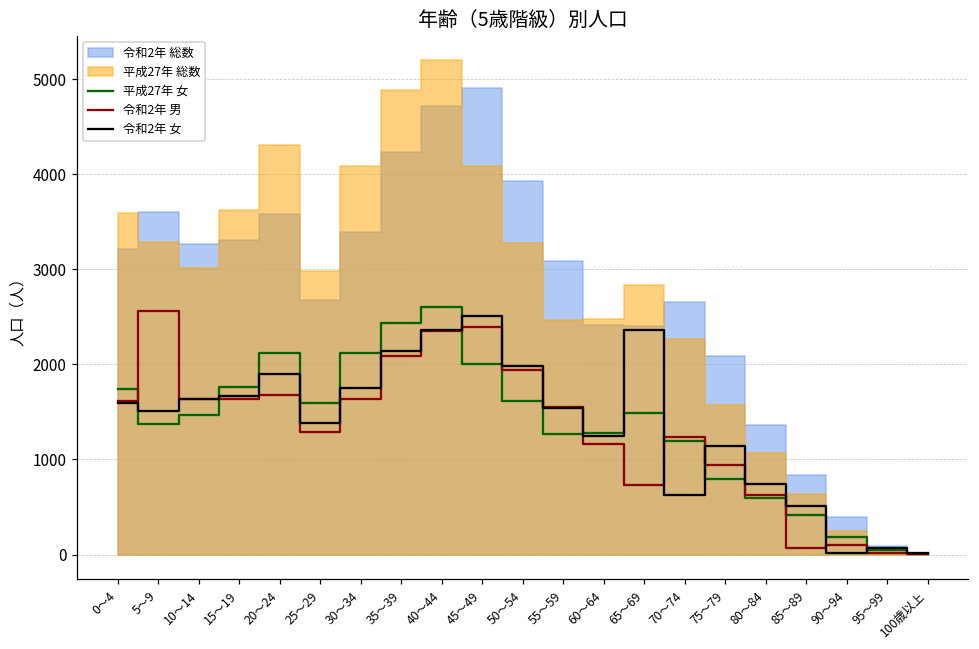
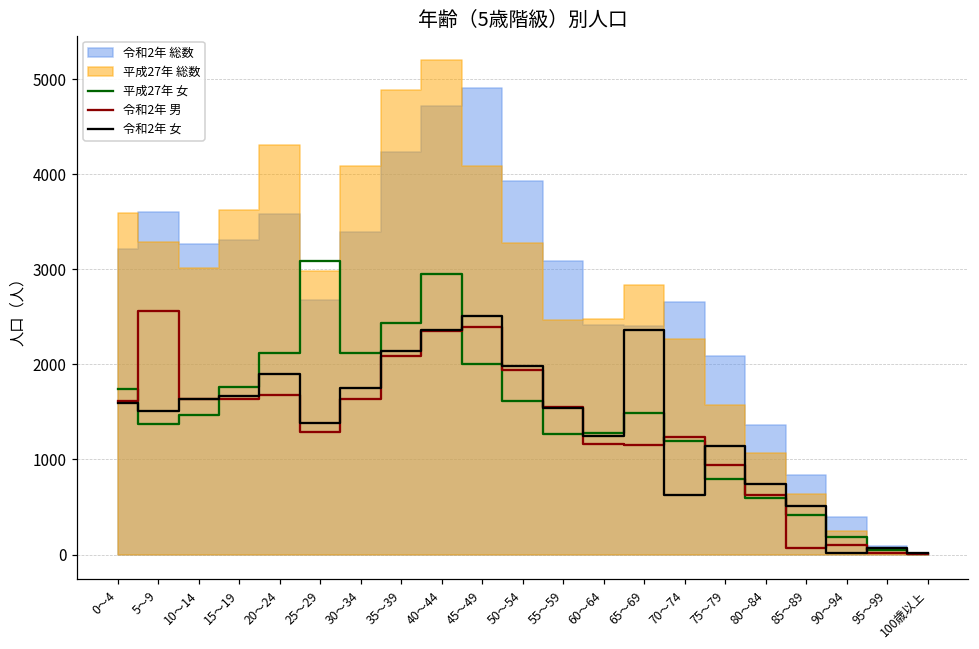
平成27年 女, 25～29: 1600 -> 3100
平成27年 女, 40～44: 2600 -> 3000
令和2年 男, 65～69: 700 -> 1200
